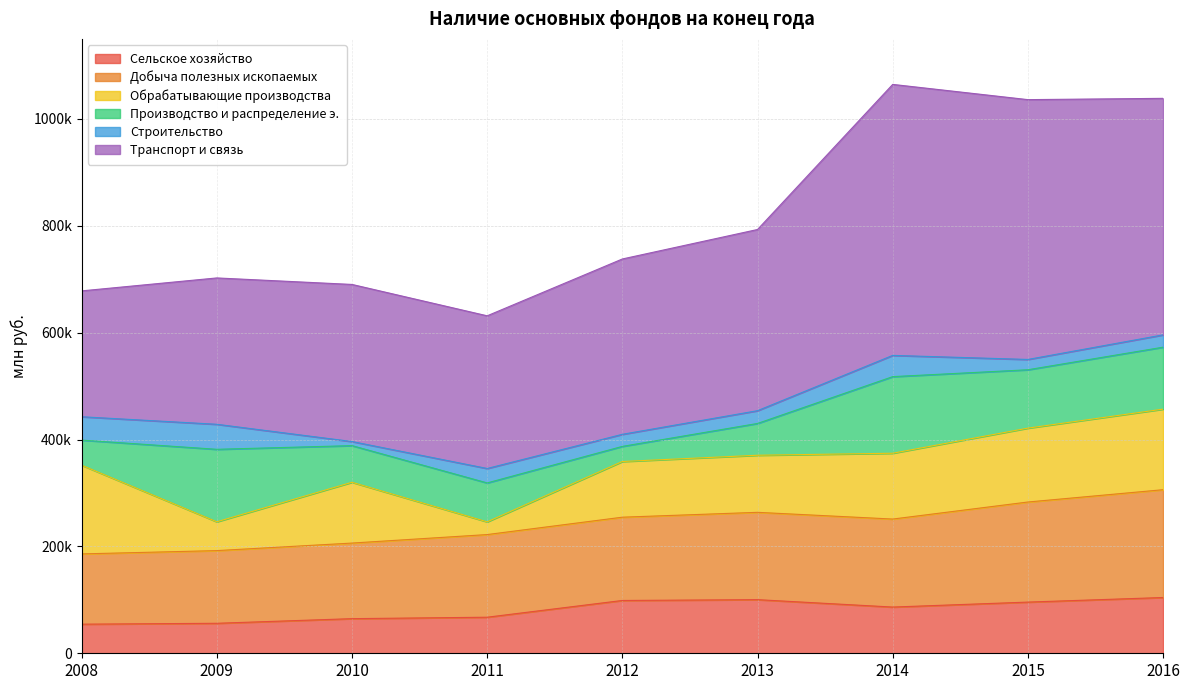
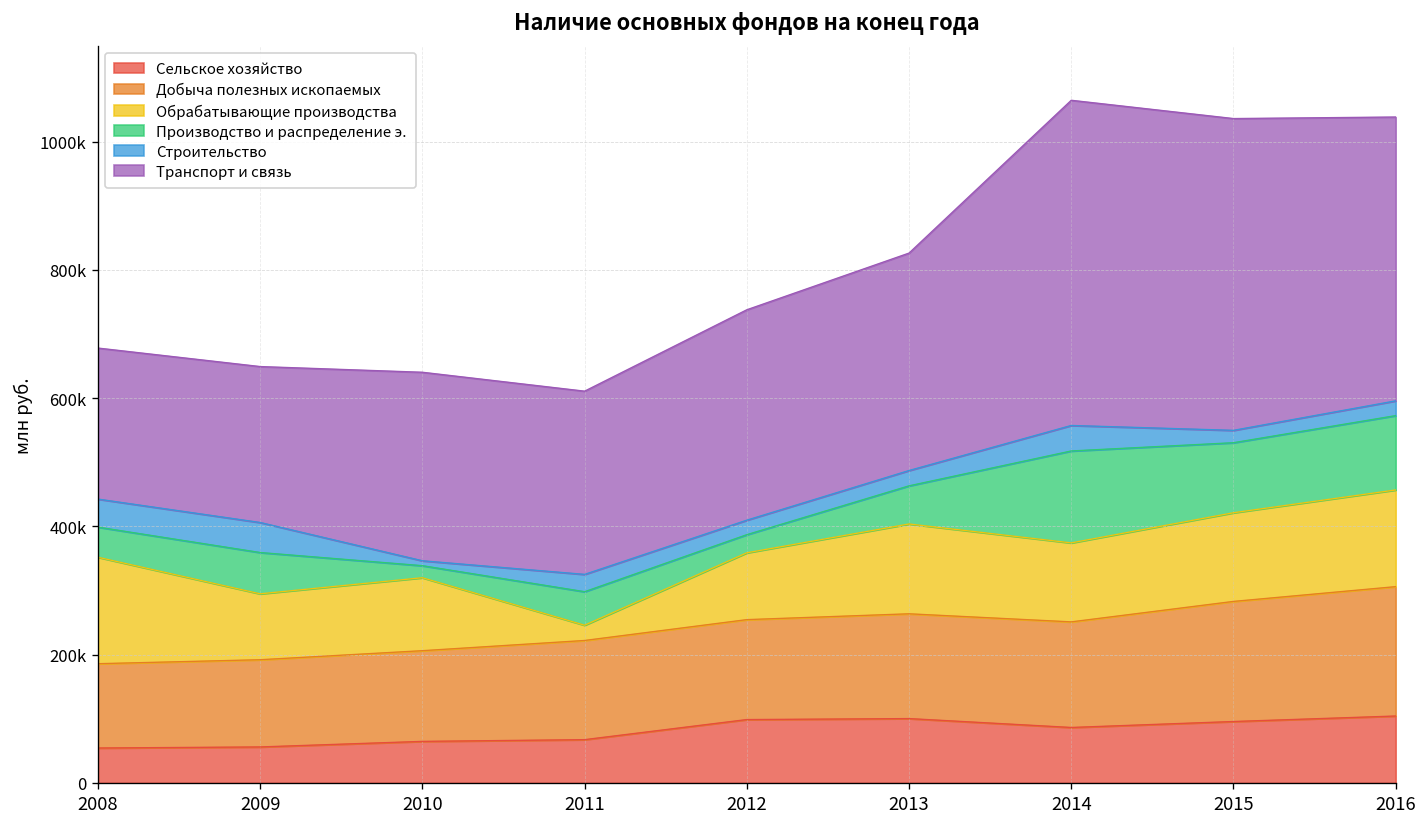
Обрабатывающие производства, 2009: 50000 -> 100000
Производство и распределение э., 2009: 140000 -> 60000
Транспорт и связь, 2009: 270000 -> 240000
Производство и распределение э., 2010: 70000 -> 20000
Производство и распределение э., 2011: 70000 -> 50000
Обрабатывающие производства, 2013: 110000 -> 140000
